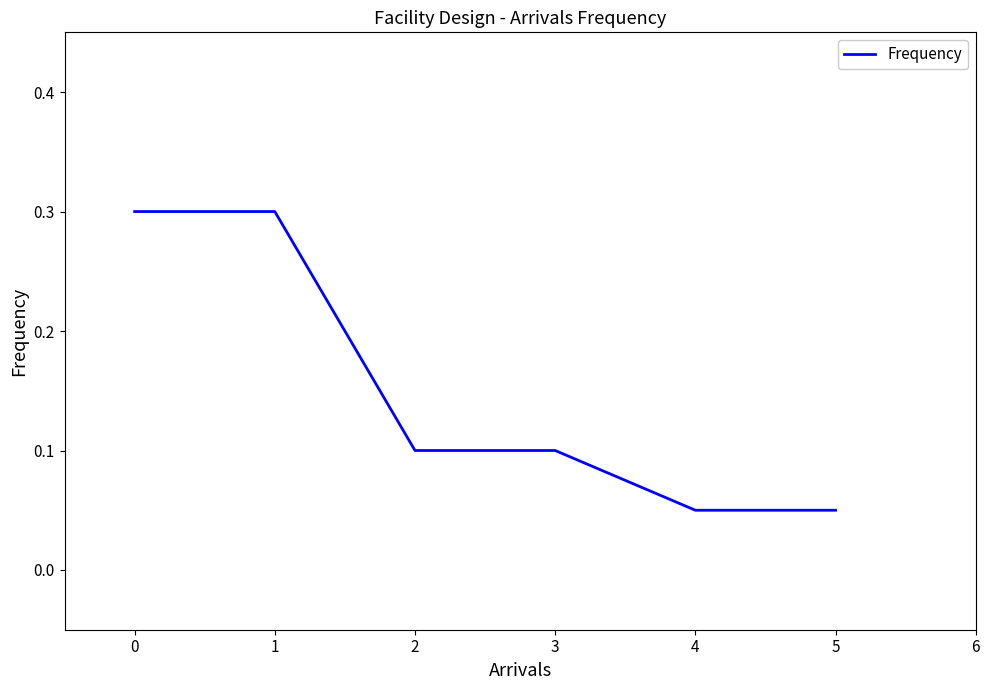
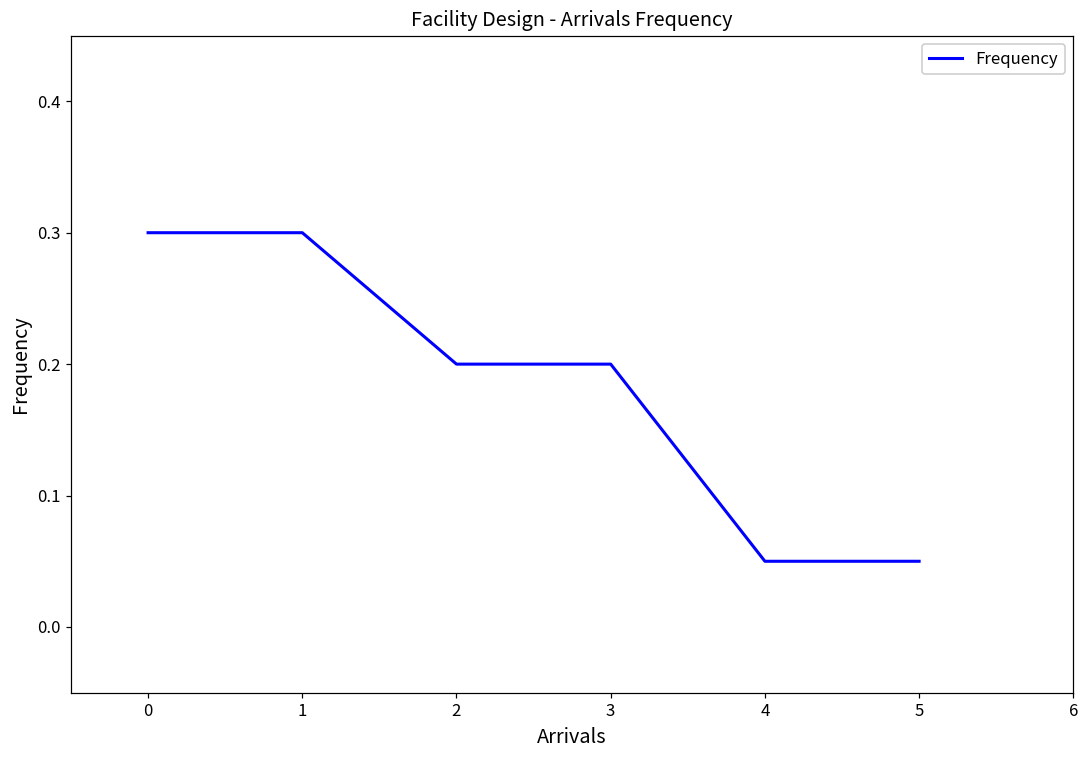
2: 0.1 -> 0.2
3: 0.1 -> 0.2
